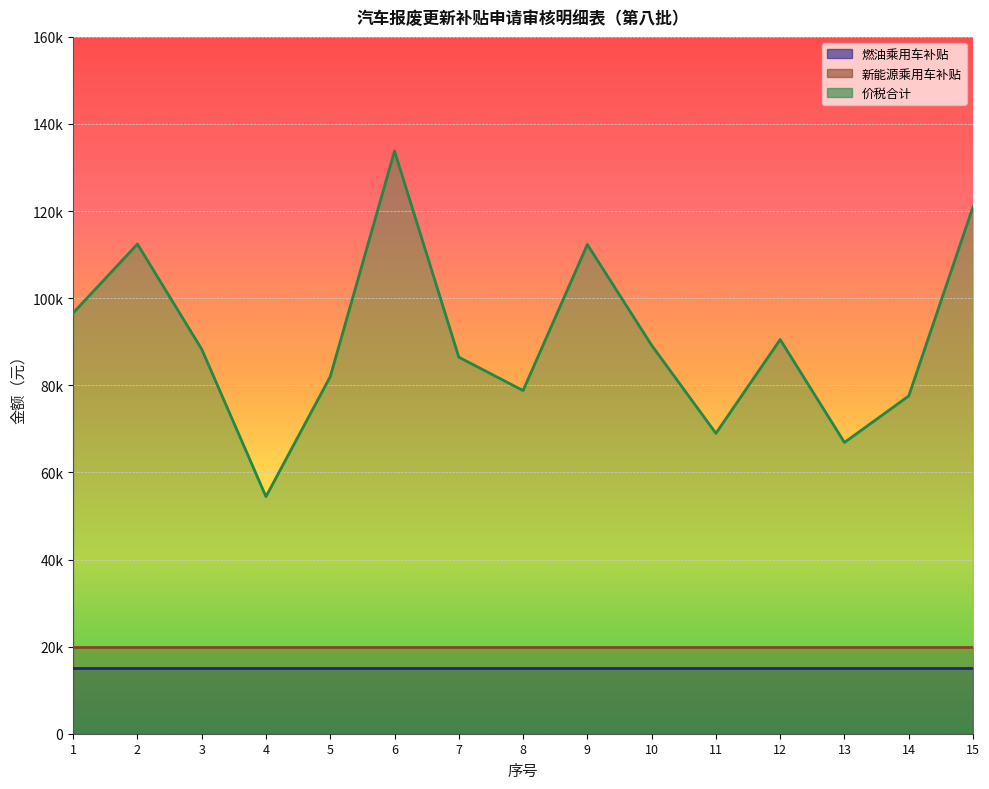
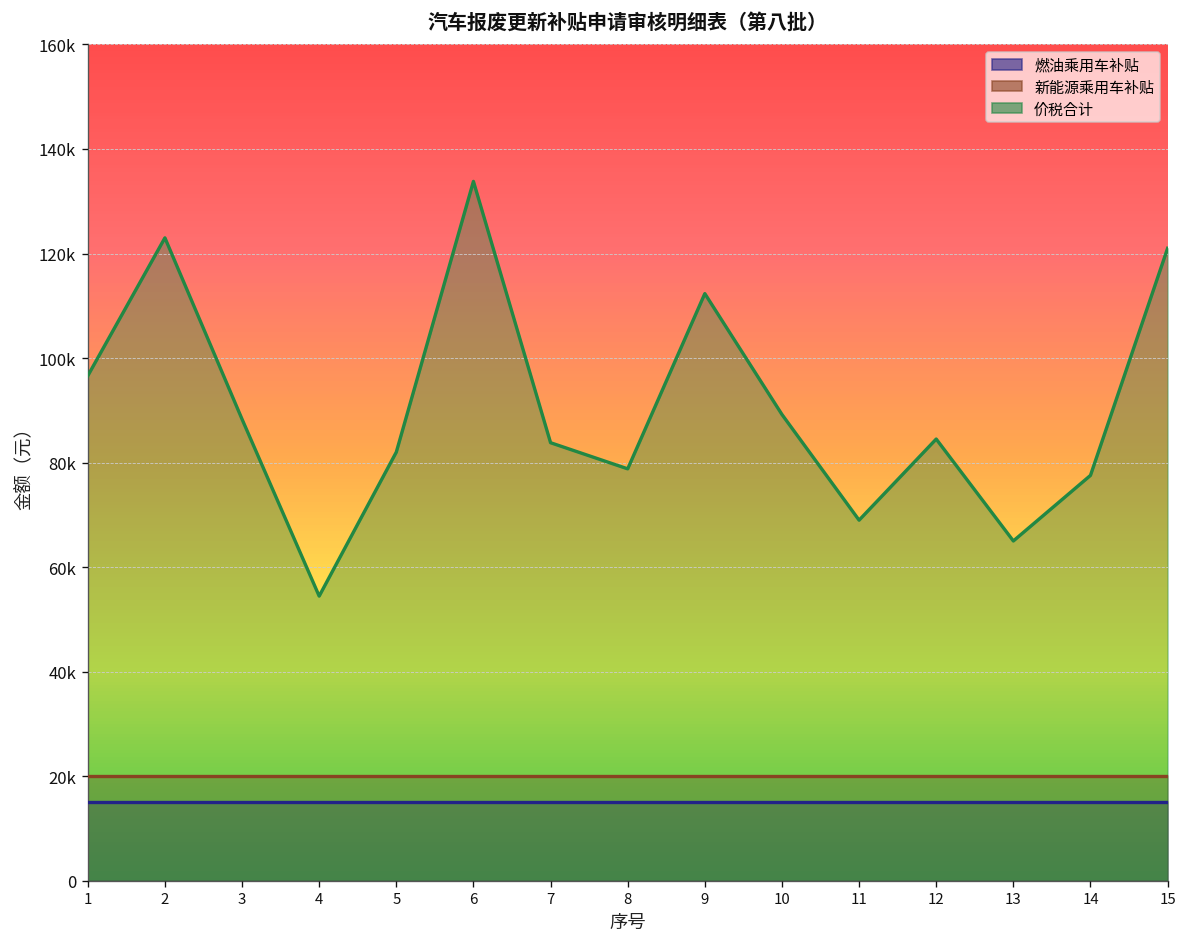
价税合计, 2: 112000 -> 123000
价税合计, 7: 86000 -> 84000
价税合计, 12: 91000 -> 85000
价税合计, 13: 67000 -> 65000
